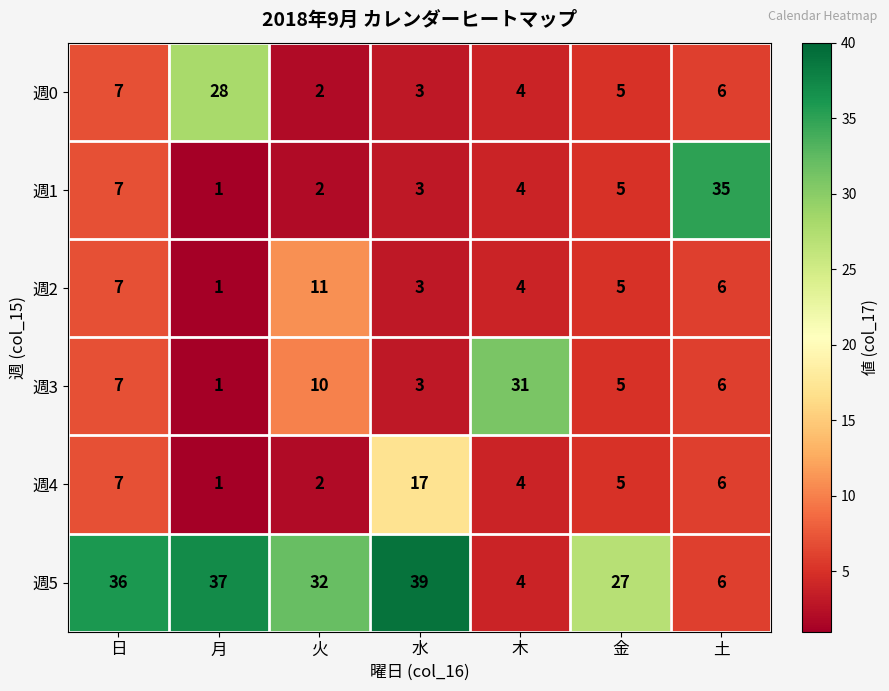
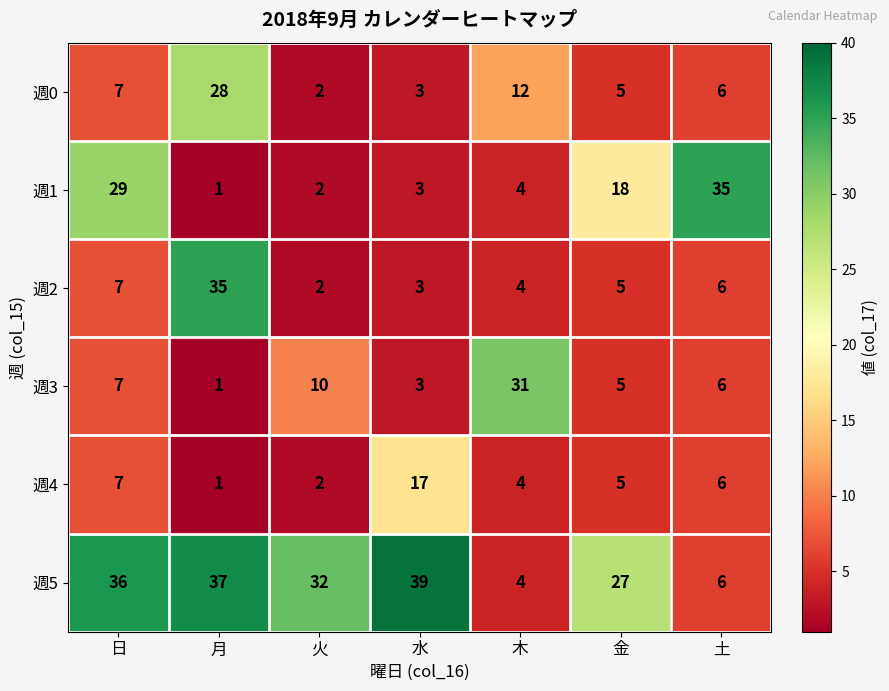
週0, 木: 4 -> 12
週1, 日: 7 -> 29
週1, 金: 5 -> 18
週2, 月: 1 -> 35
週2, 火: 11 -> 2
